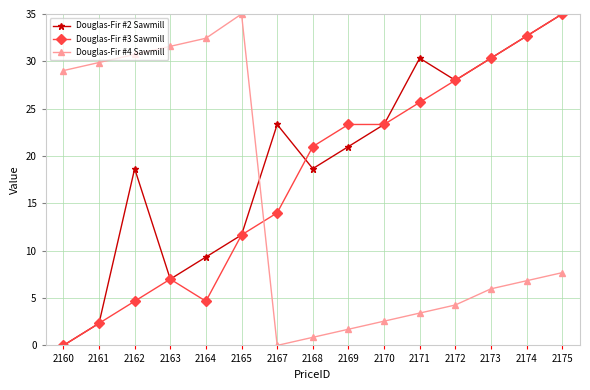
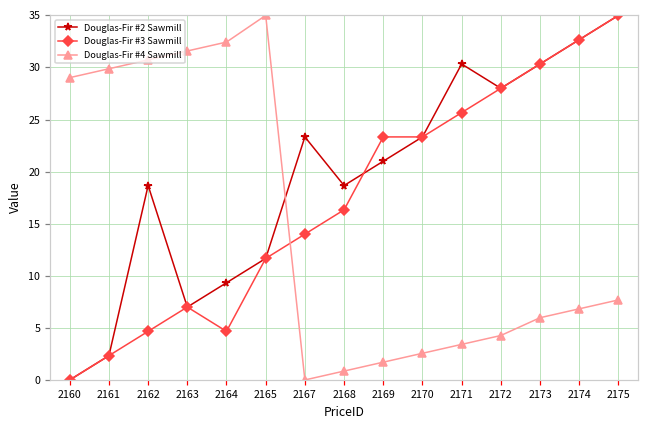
Douglas-Fir #3 Sawmill, 2168: 21 -> 16
